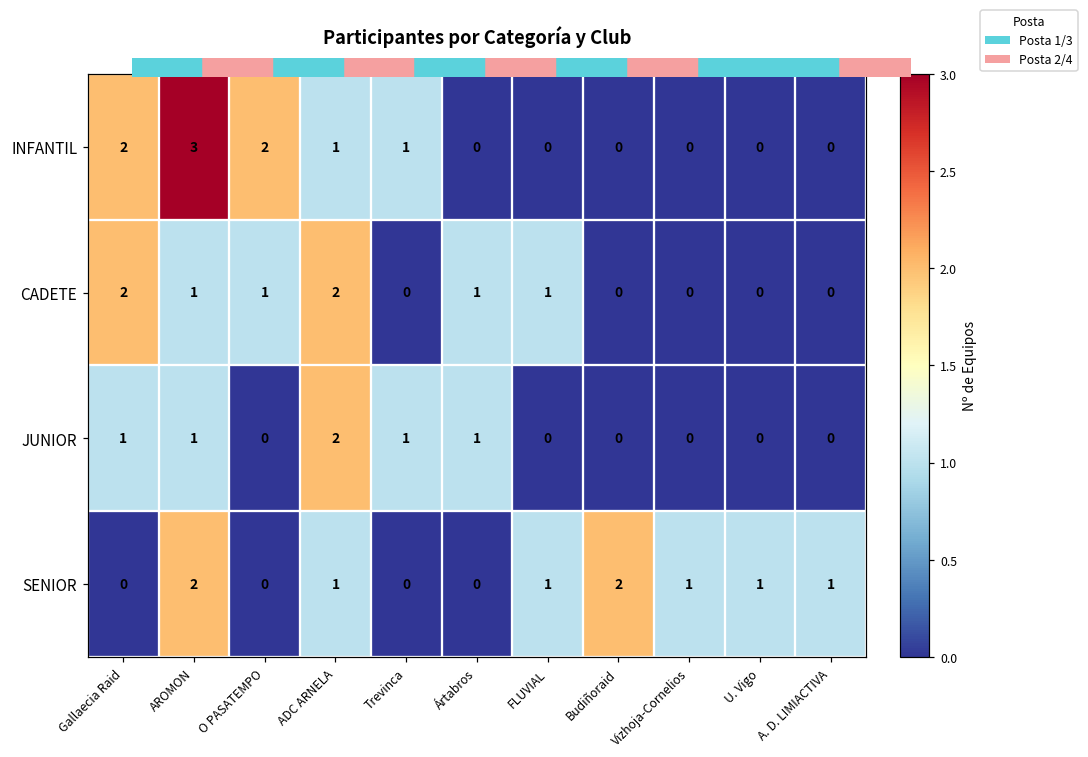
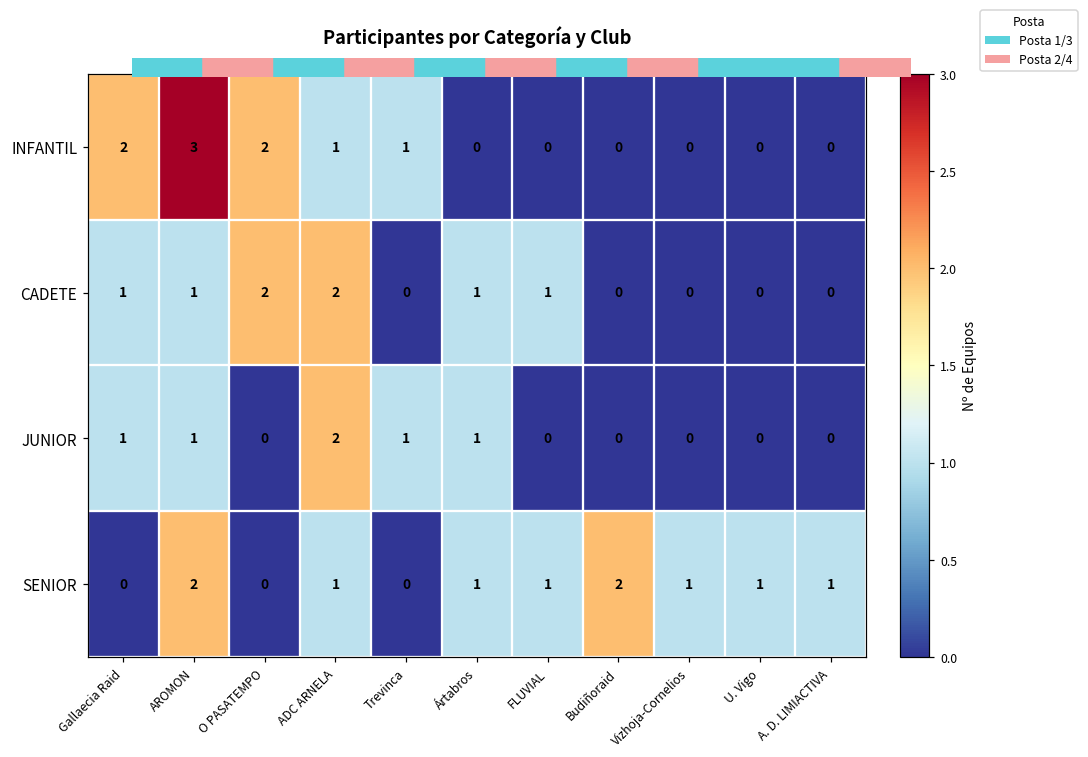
CADETE, Gallaecia Raid: 2 -> 1
CADETE, O PASATEMPO: 1 -> 2
SENIOR, Ártabros: 0 -> 1
